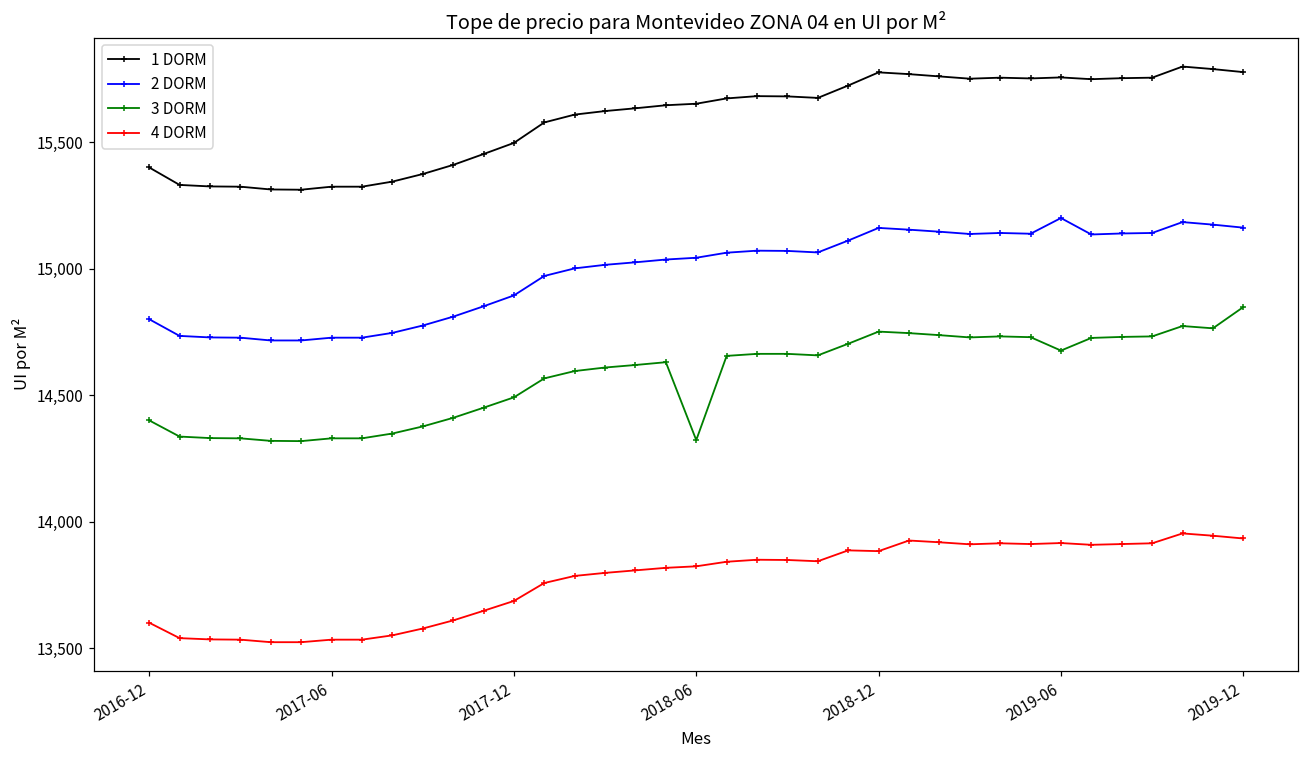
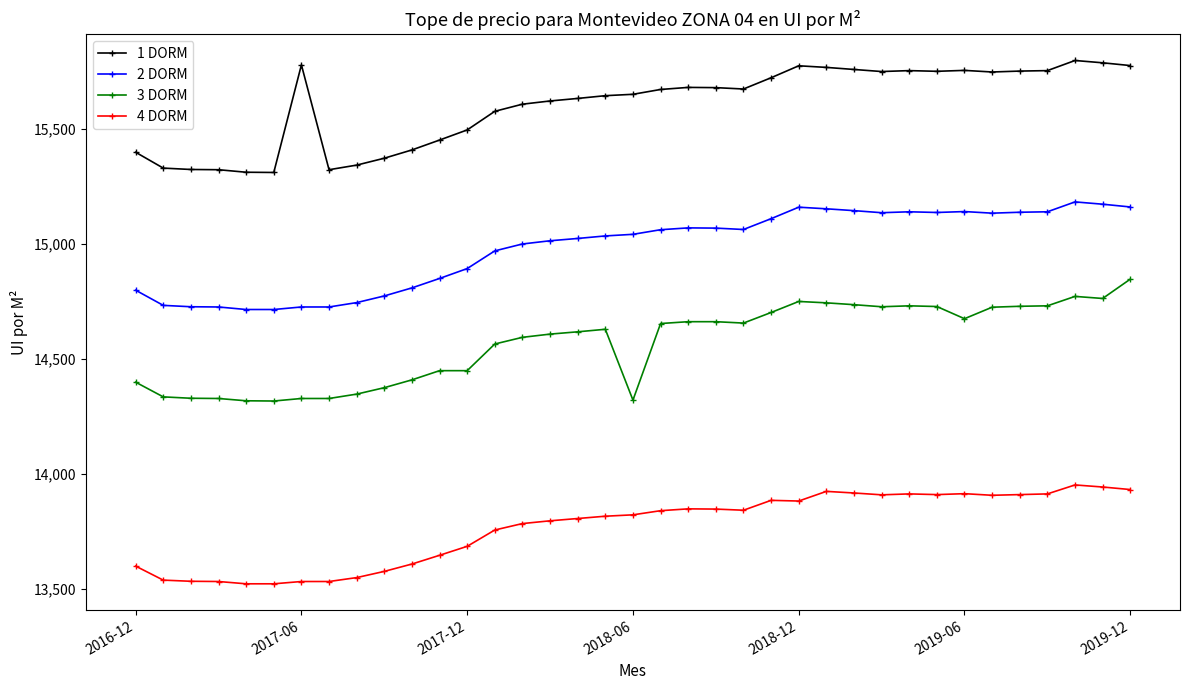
1 DORM, 2017-06: 15,320 -> 15,780
3 DORM, 2017-12: 14,490 -> 14,450
2 DORM, 2019-06: 15,200 -> 15,140
